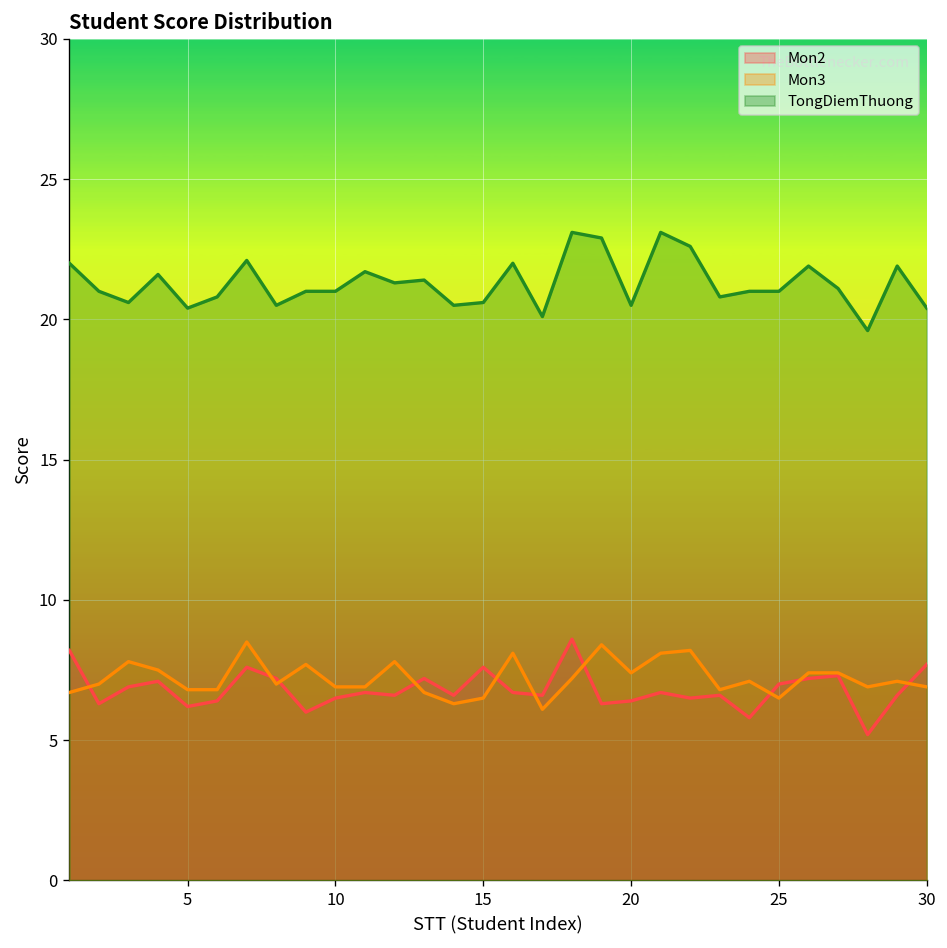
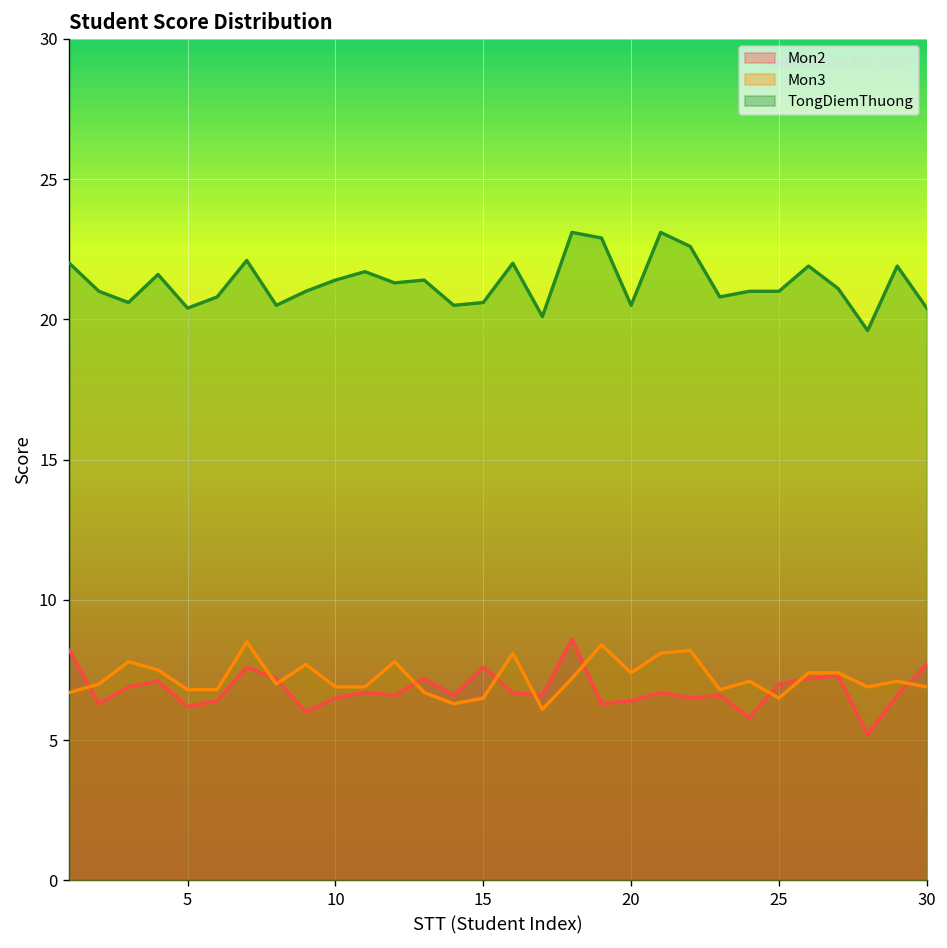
TongDiemThuong, 10: 21.0 -> 21.4
